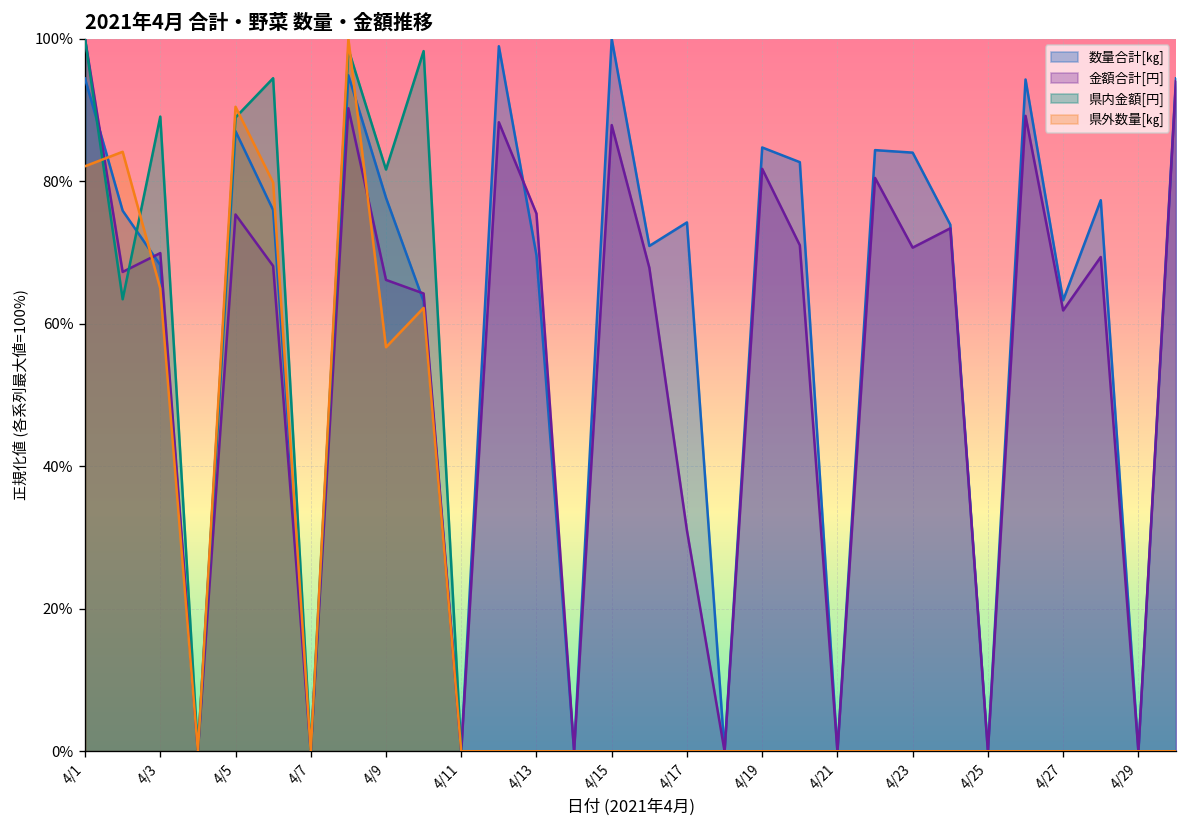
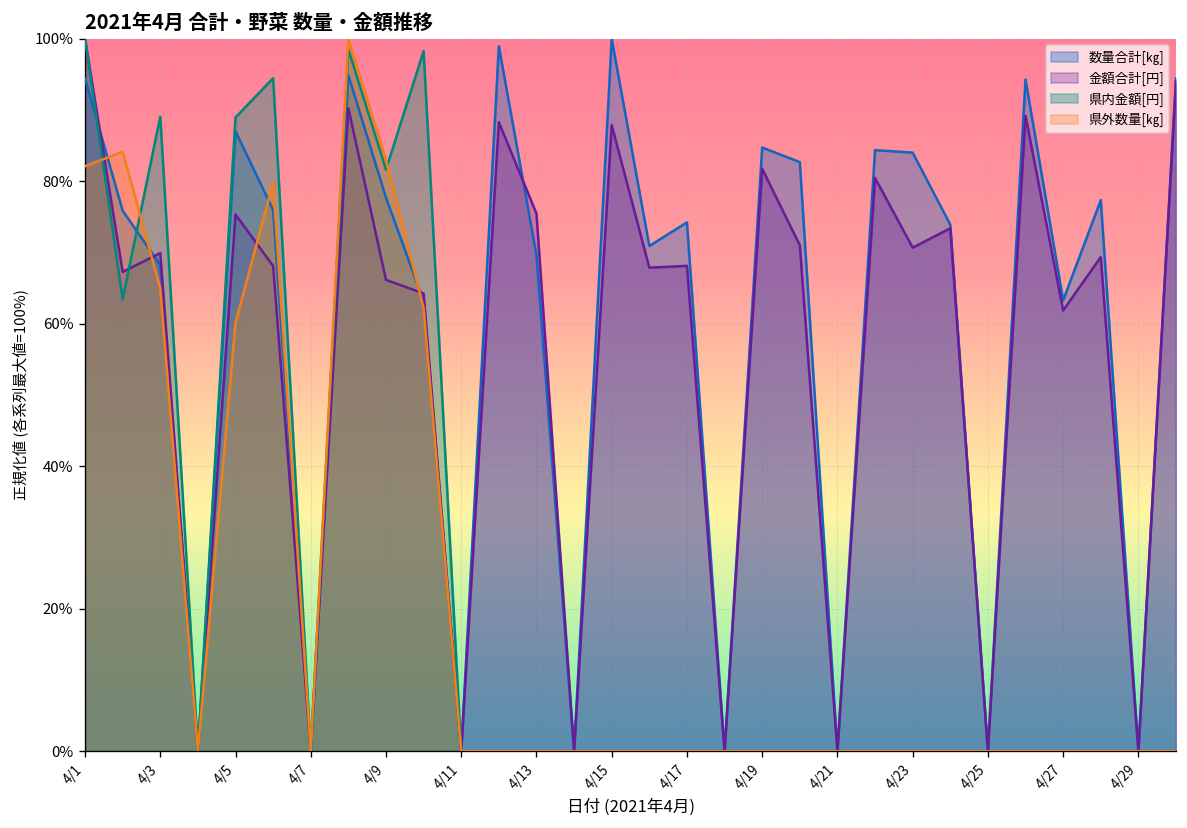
県外数量[㎏], 4/5: 90% -> 60%
県外数量[㎏], 4/9: 57% -> 83%
金額合計[円], 4/17: 31% -> 68%
